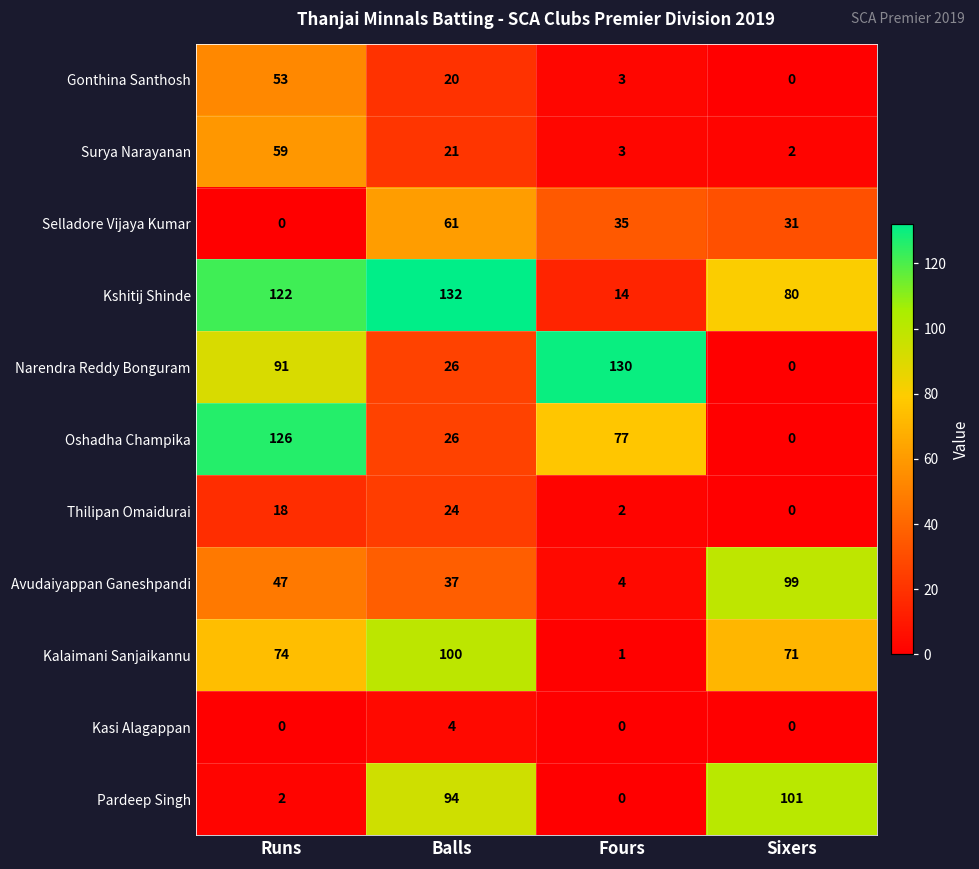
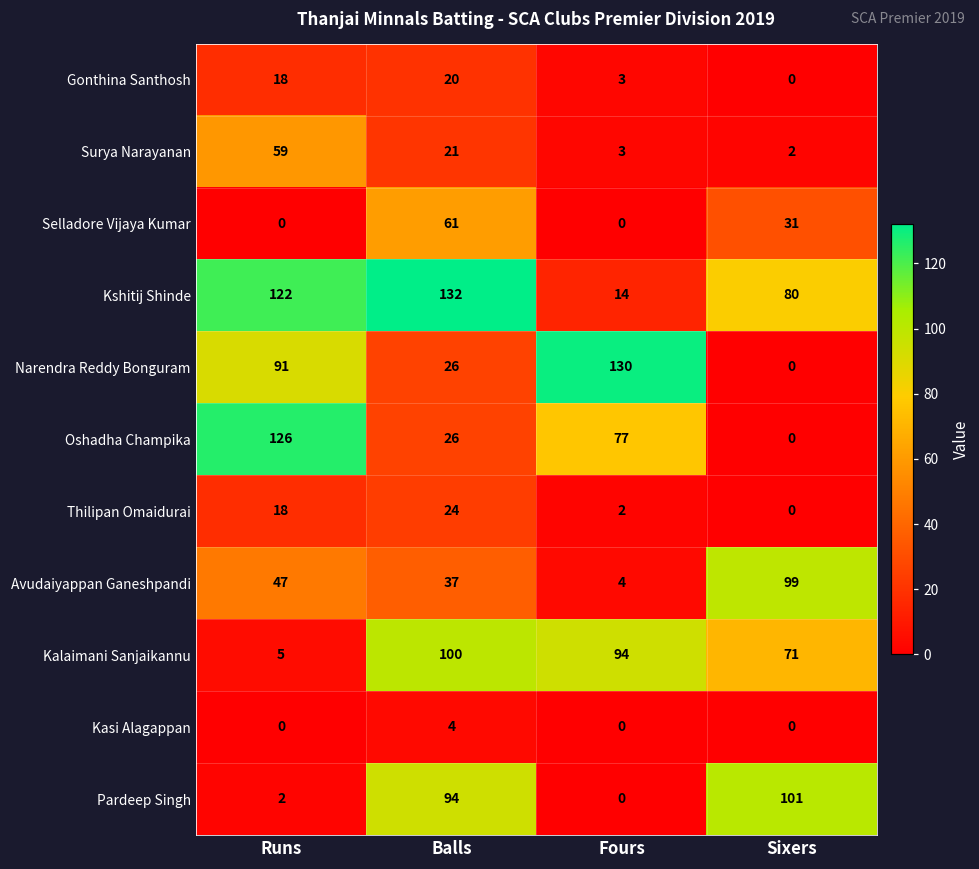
Gonthina Santhosh, Runs: 53 -> 18
Selladore Vijaya Kumar, Fours: 35 -> 0
Kalaimani Sanjaikannu, Runs: 74 -> 5
Kalaimani Sanjaikannu, Fours: 1 -> 94
